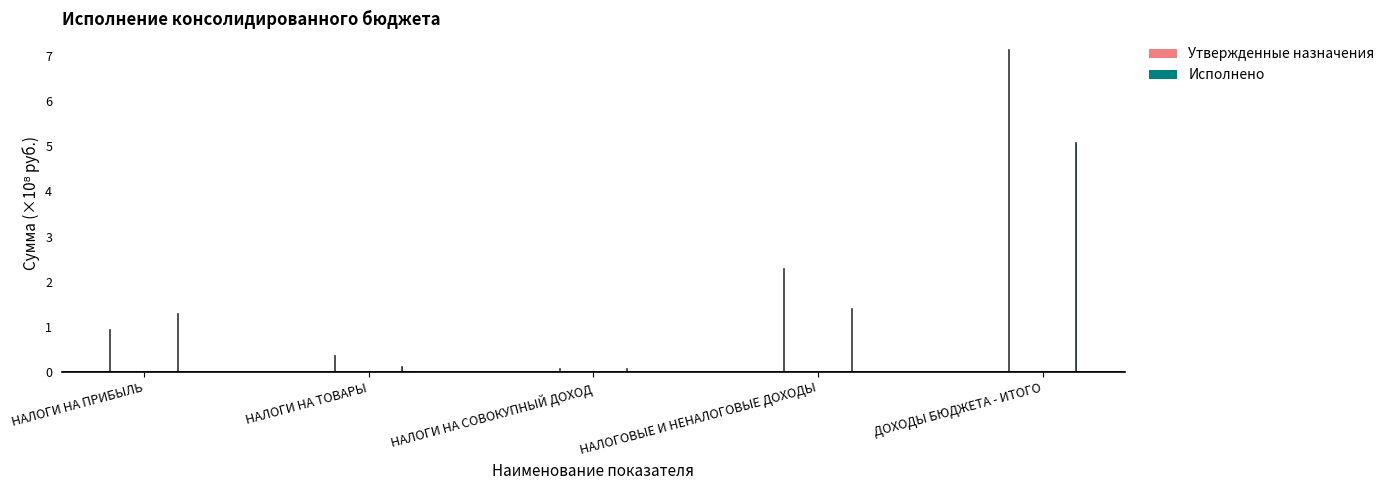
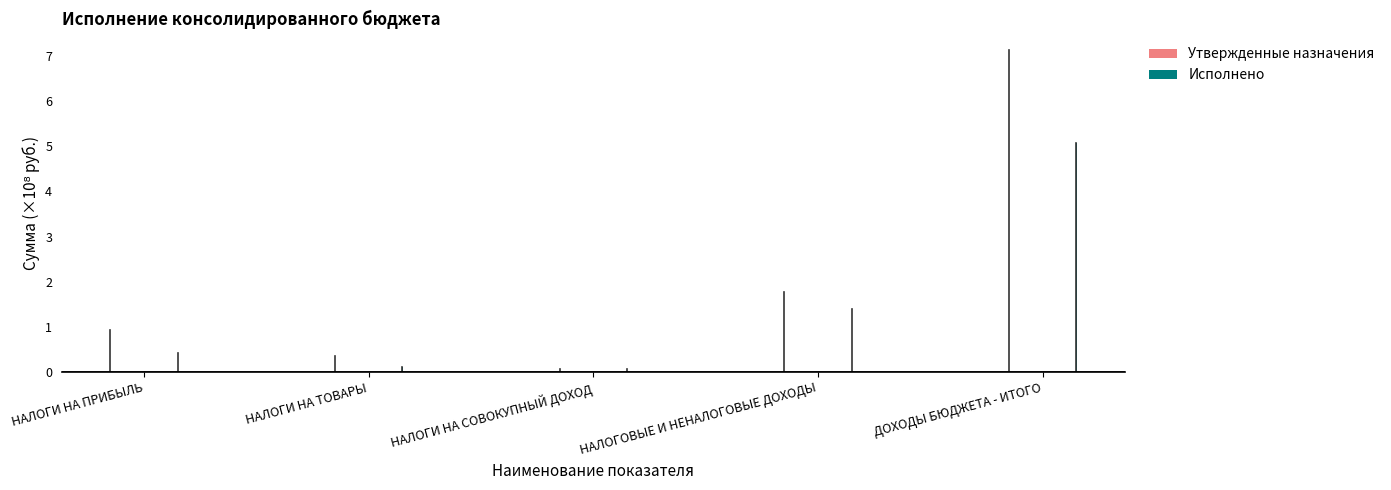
Исполнено, НАЛОГИ НА ПРИБЫЛЬ: 1.3 -> 0.4
Утвержденные назначения, НАЛОГОВЫЕ И НЕНАЛОГОВЫЕ ДОХОДЫ: 2.3 -> 1.8
